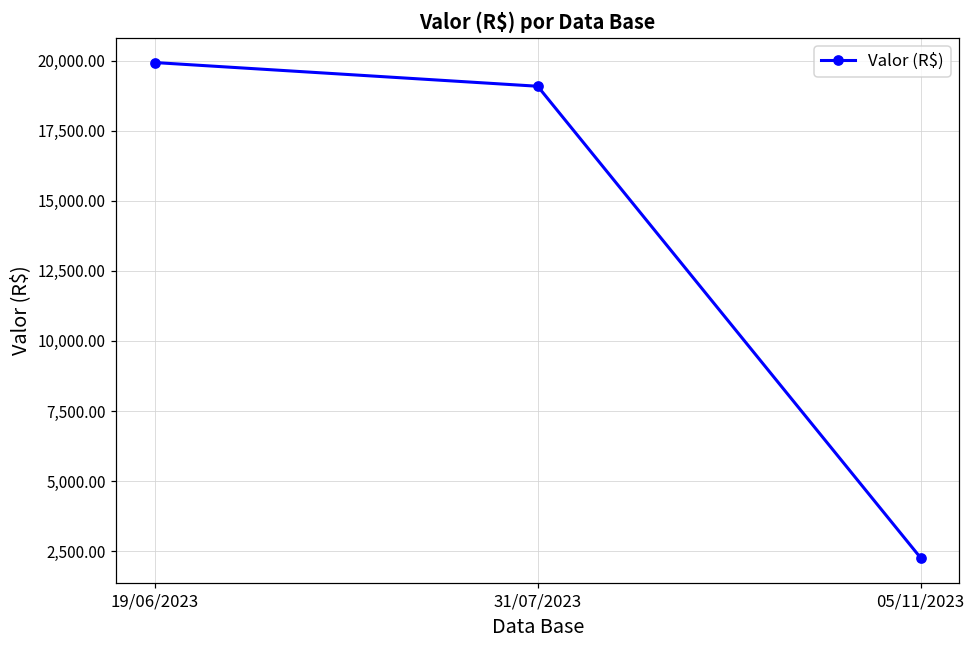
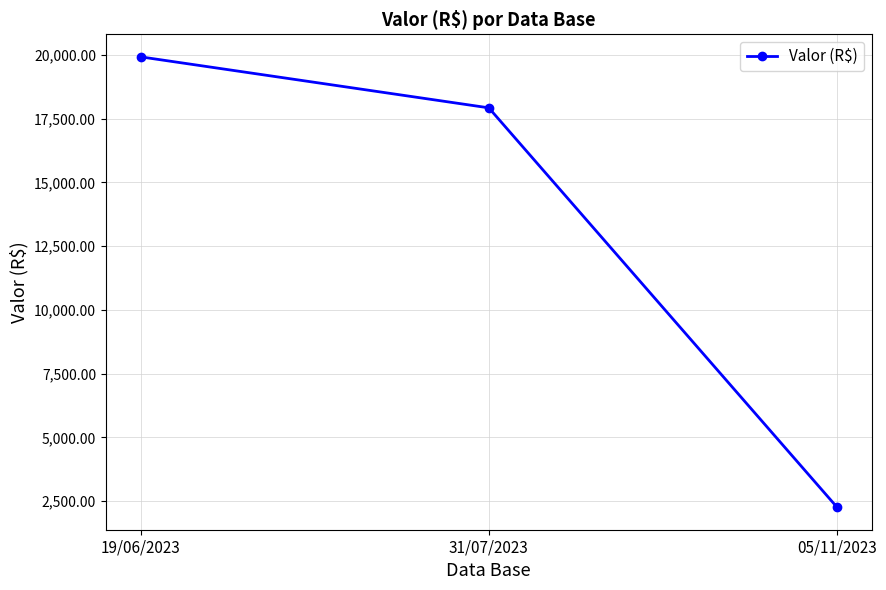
31/07/2023: 19,100 -> 17,900
